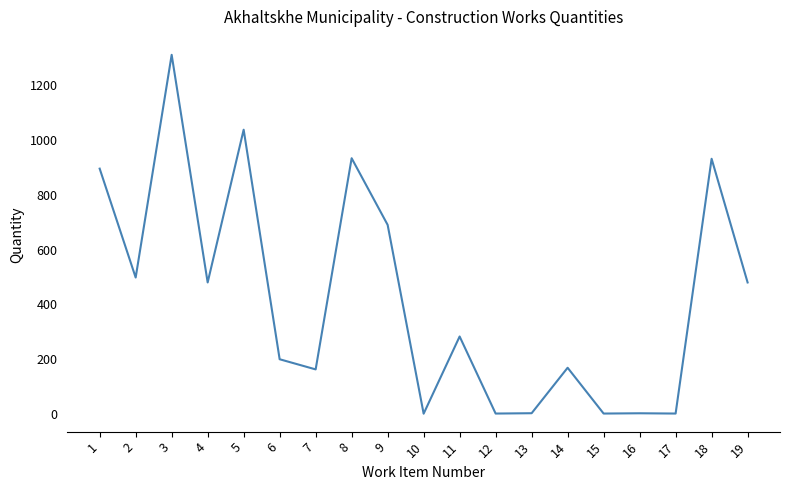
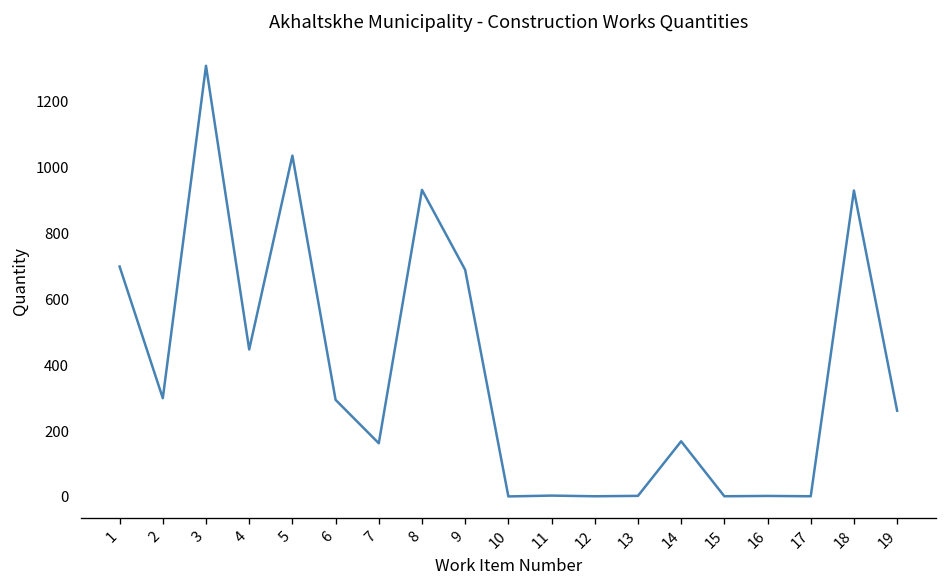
1: 900 -> 700
2: 500 -> 300
4: 480 -> 450
6: 200 -> 300
11: 280 -> 0
19: 480 -> 260
